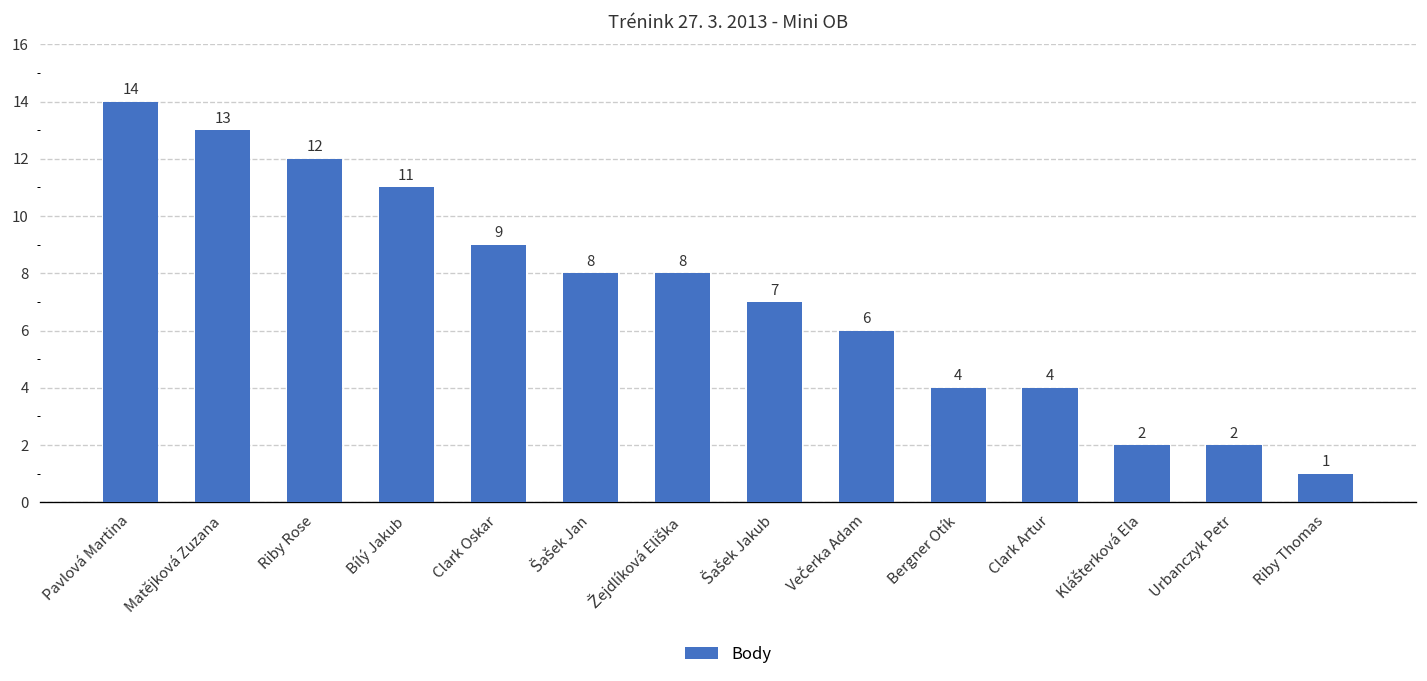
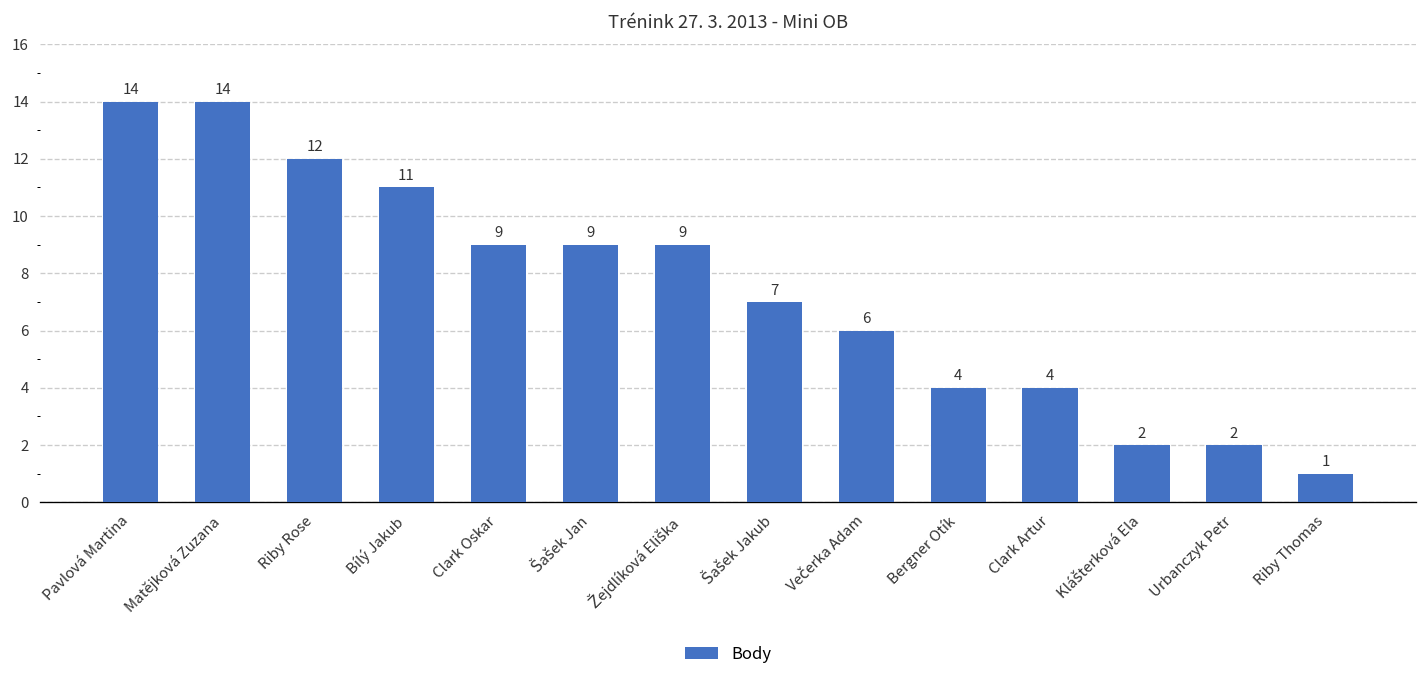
Matějková Zuzana: 13 -> 14
Šašek Jan: 8 -> 9
Žejdlíková Eliška: 8 -> 9
